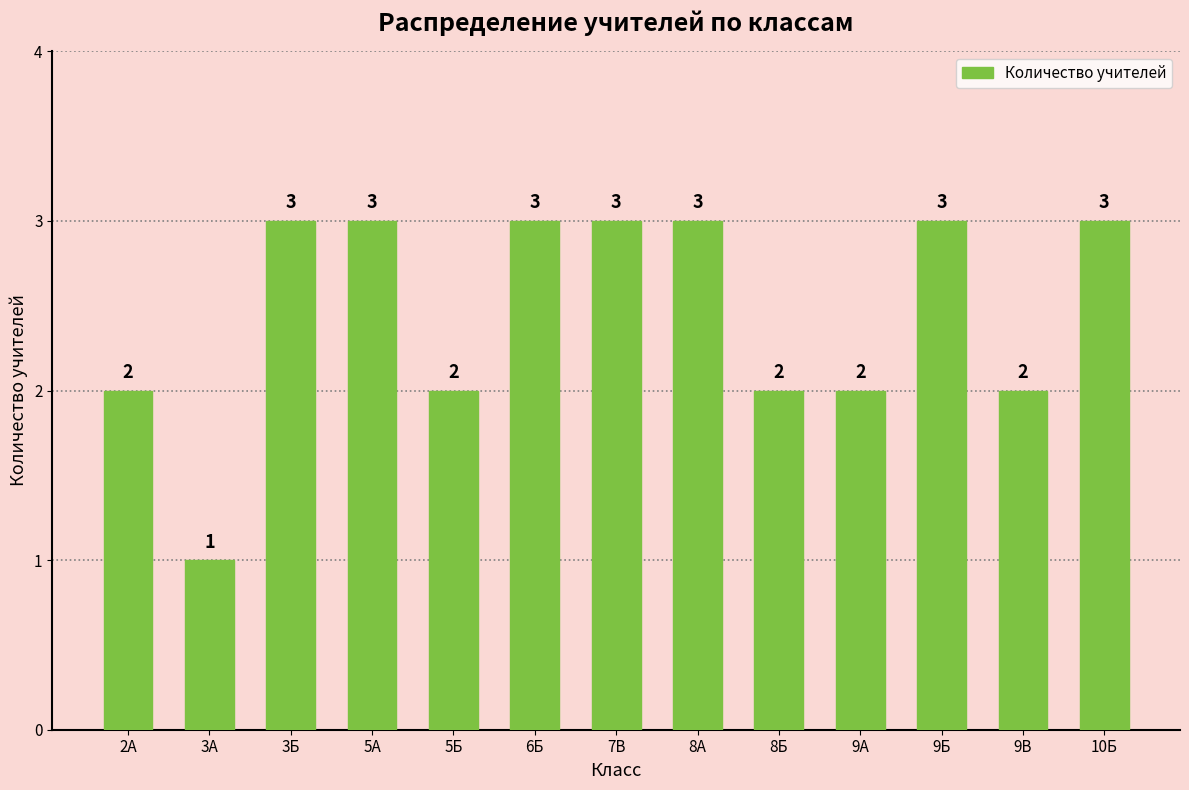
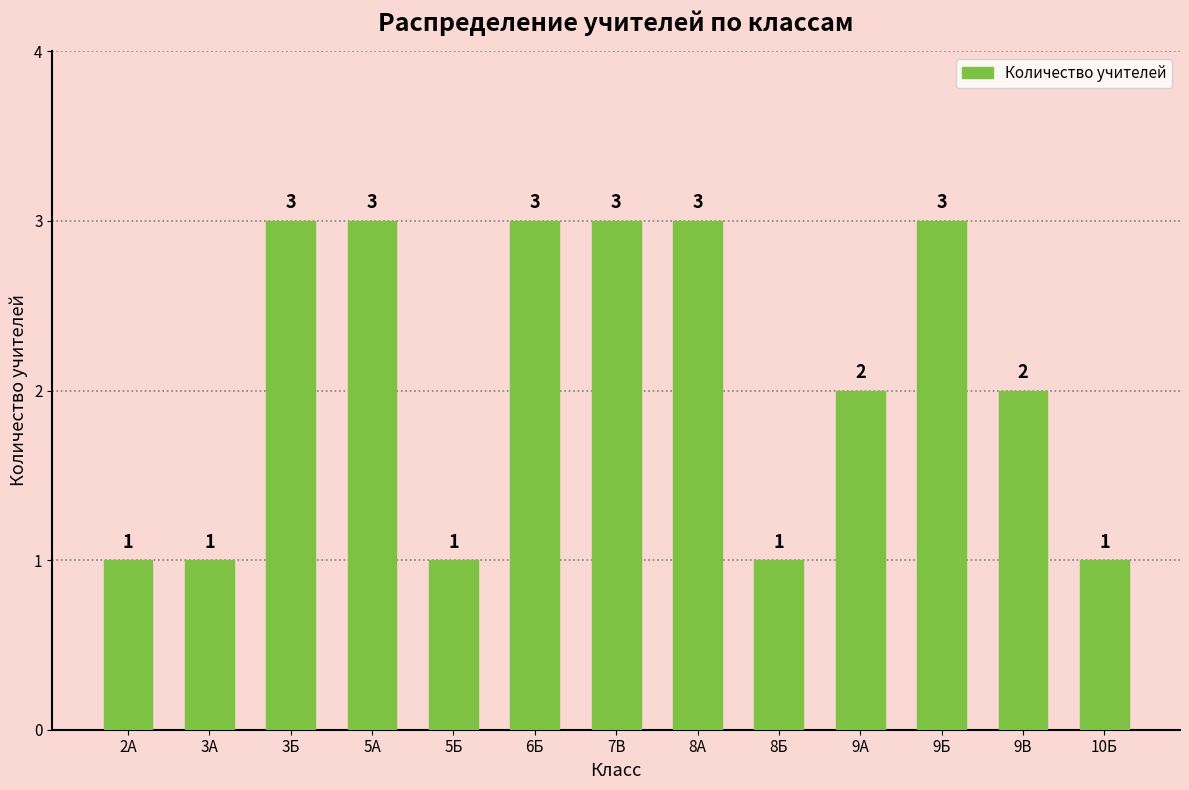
2А: 2 -> 1
5Б: 2 -> 1
8Б: 2 -> 1
10Б: 3 -> 1
